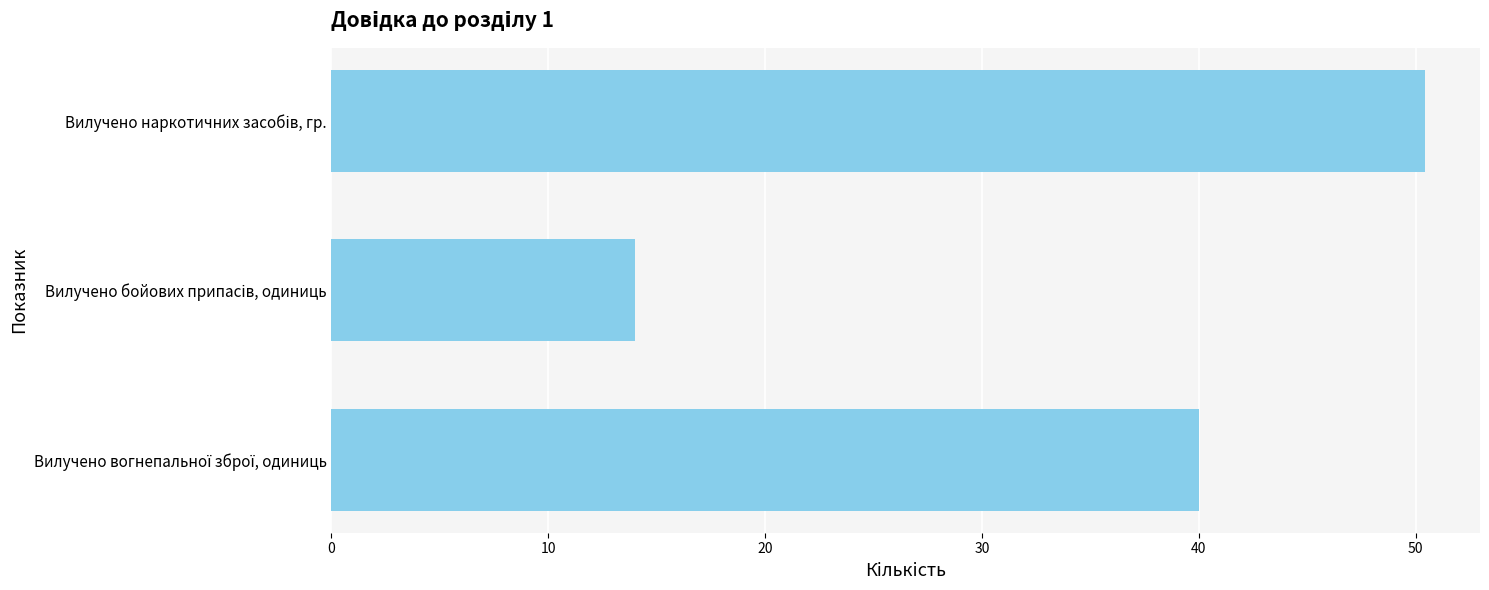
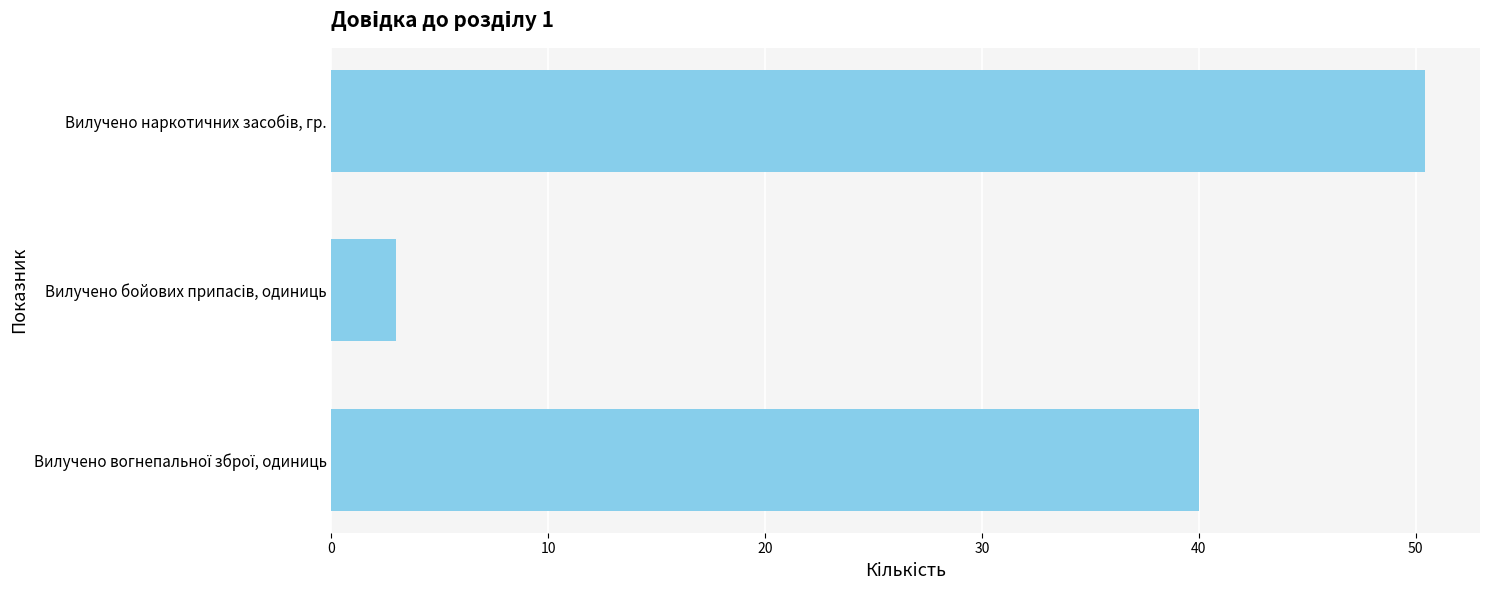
Вилучено бойових припасів, одиниць: 14 -> 3
